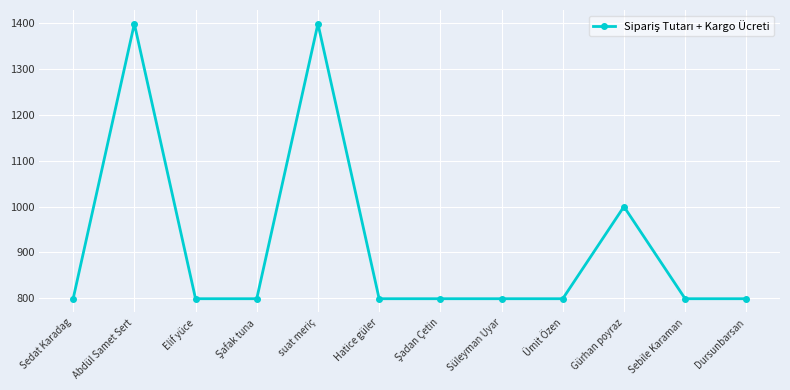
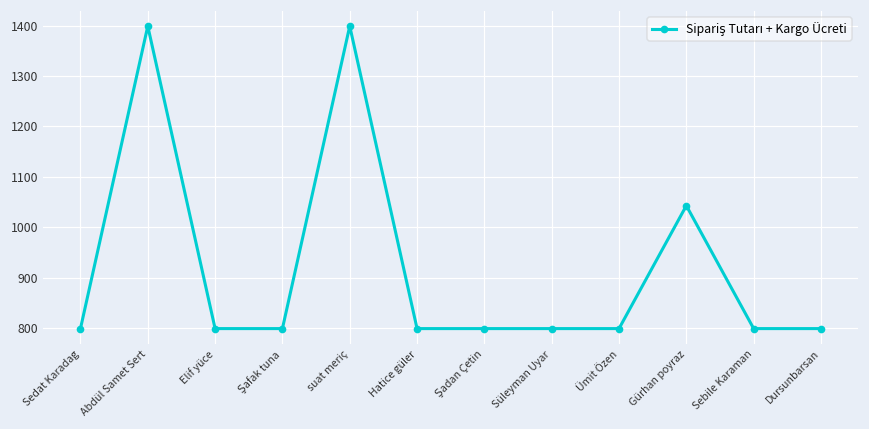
Gürhan poyraz: 1000 -> 1040
